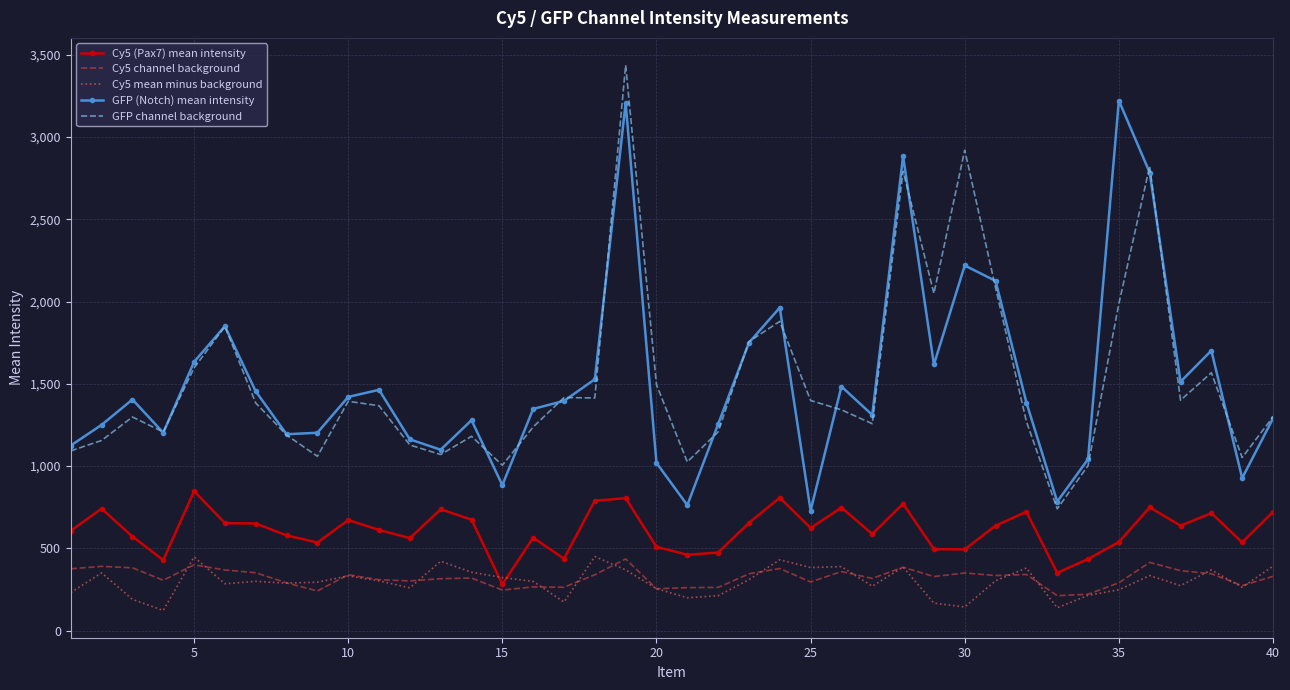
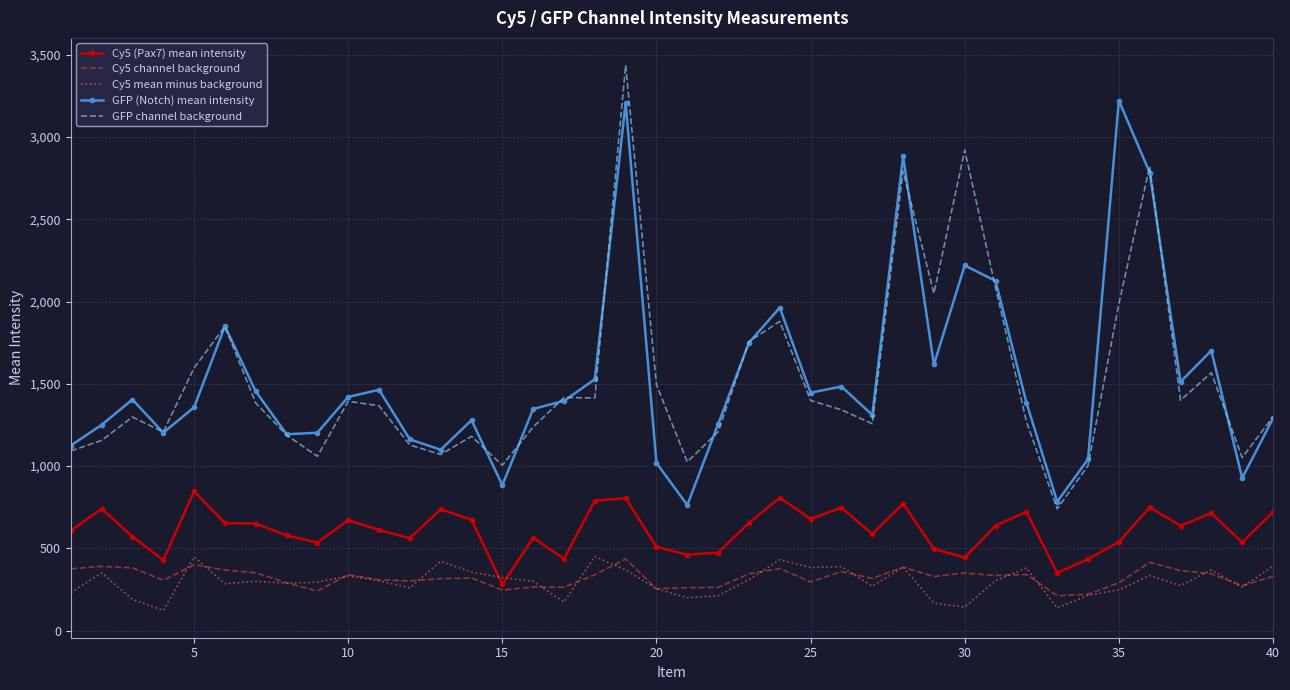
GFP (Notch) mean intensity, 5: 1,630 -> 1,360
Cy5 (Pax7) mean intensity, 25: 620 -> 680
GFP (Notch) mean intensity, 25: 730 -> 1,450
Cy5 (Pax7) mean intensity, 30: 490 -> 440
